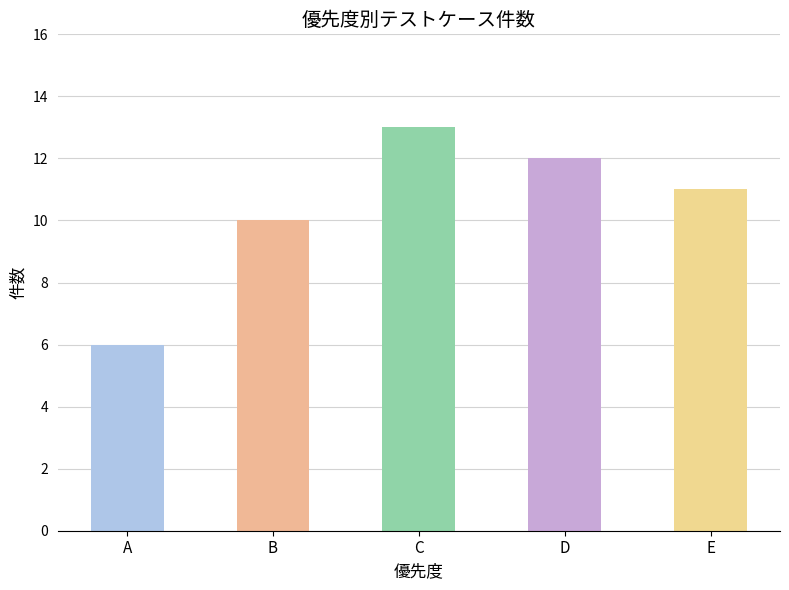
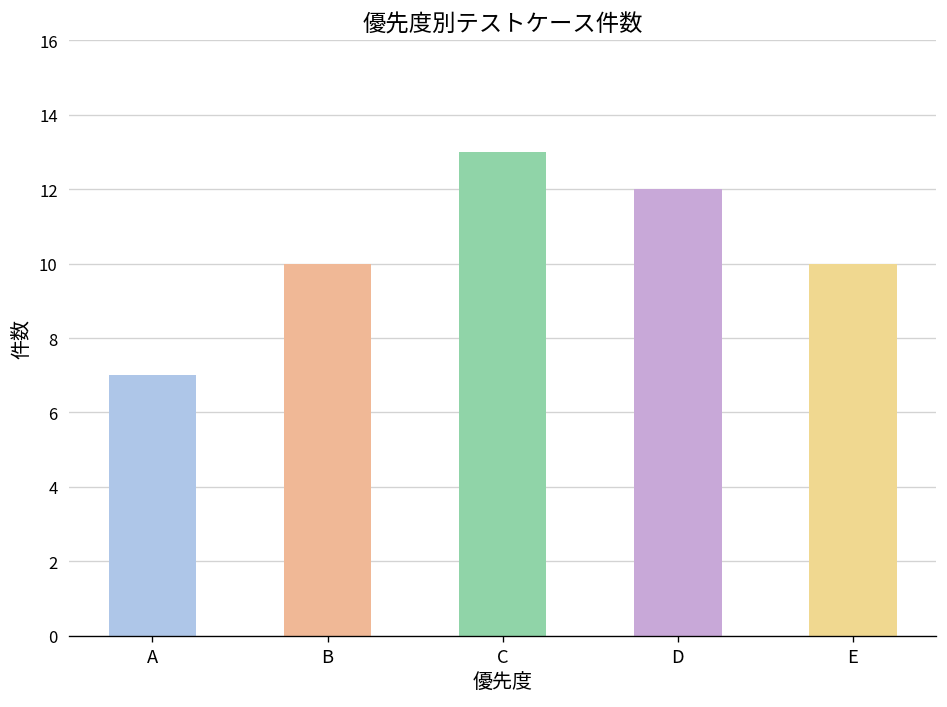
A: 6 -> 7
E: 11 -> 10
